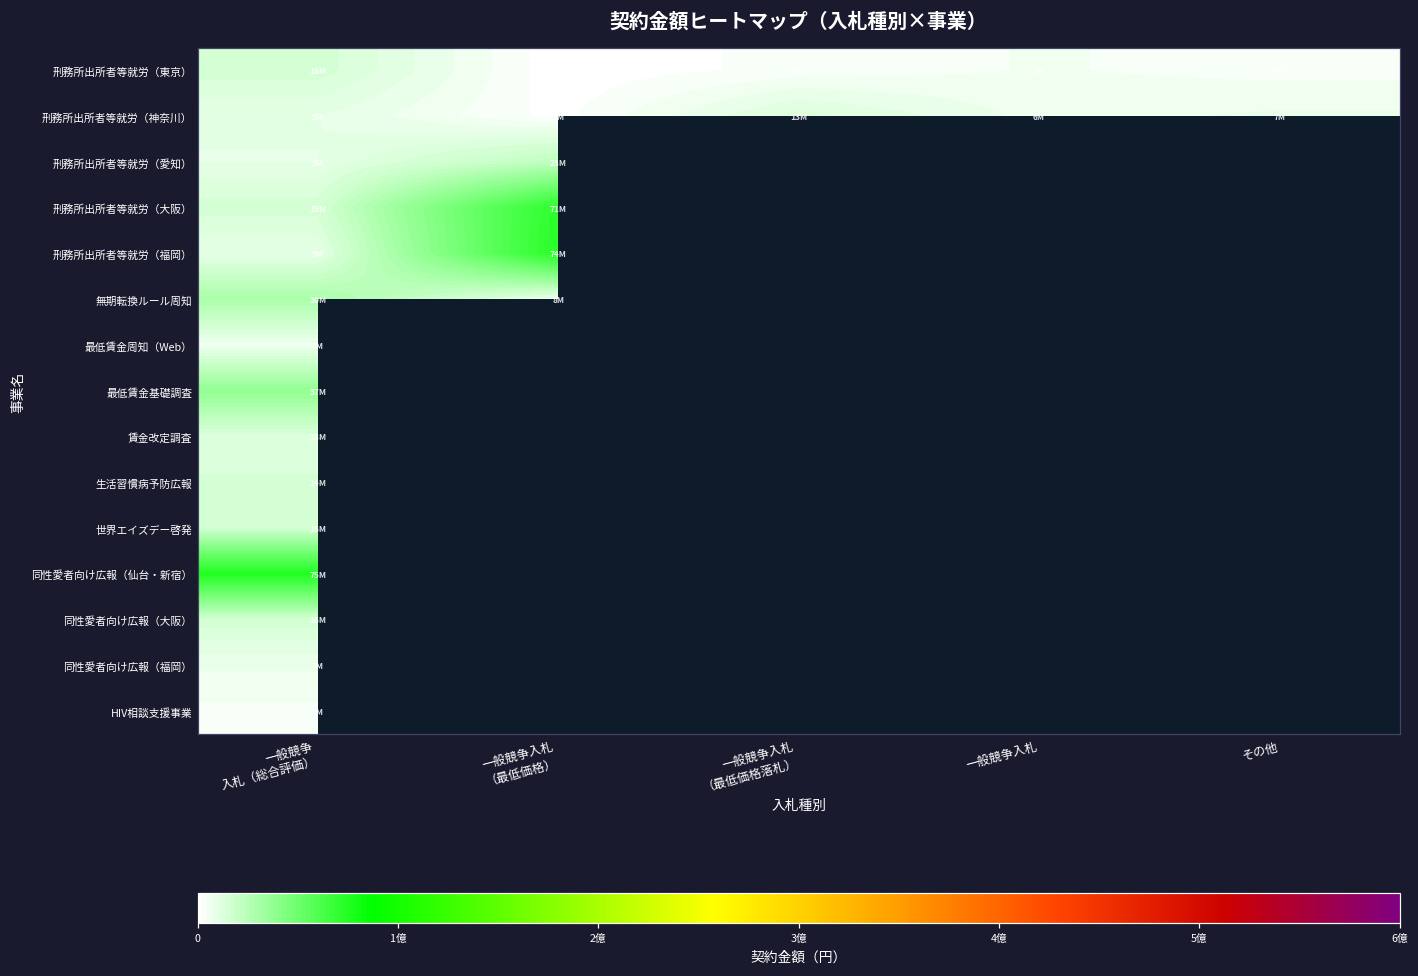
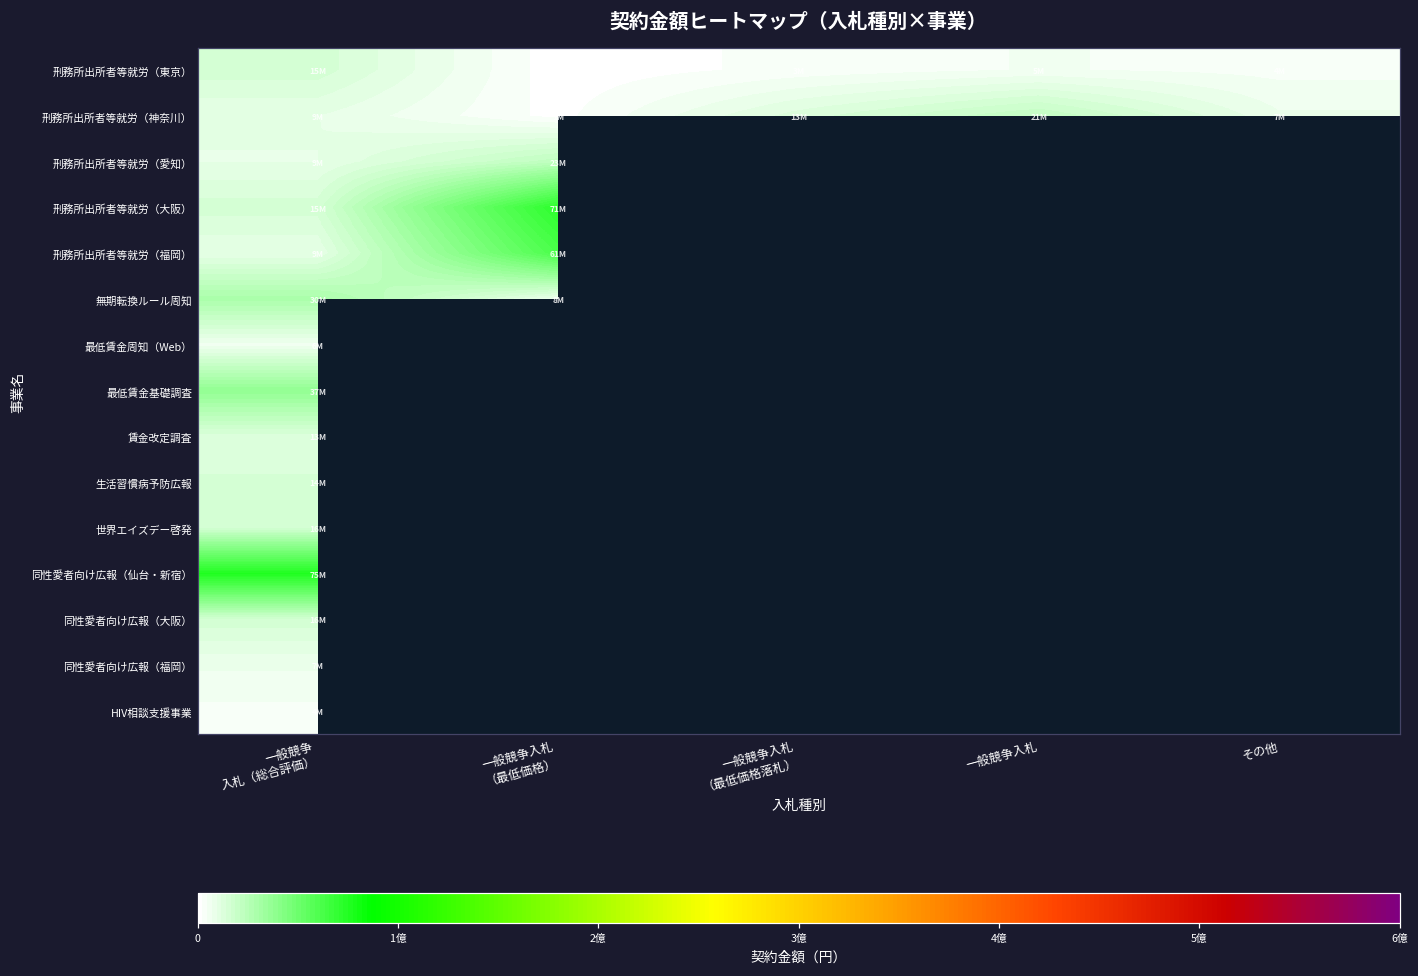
刑務所出所者等就労（神奈川）, 一般競争入札: 6M -> 21M
刑務所出所者等就労（福岡）, 一般競争入札 （最低価格）: 74M -> 61M
